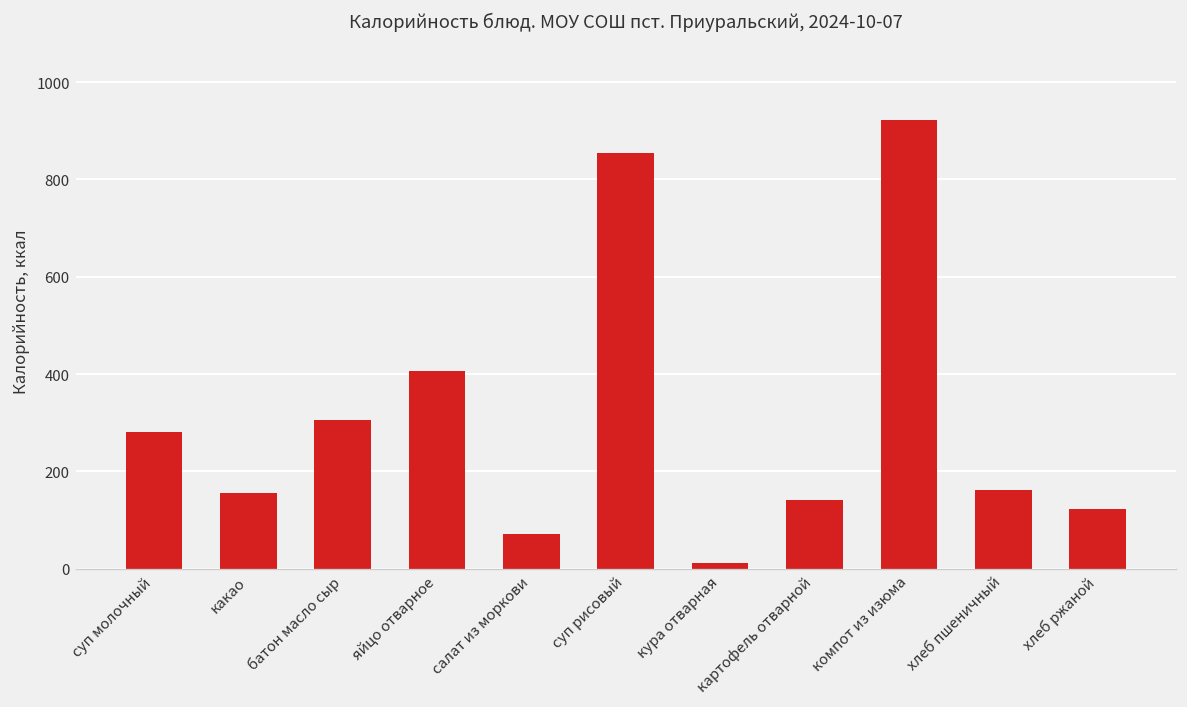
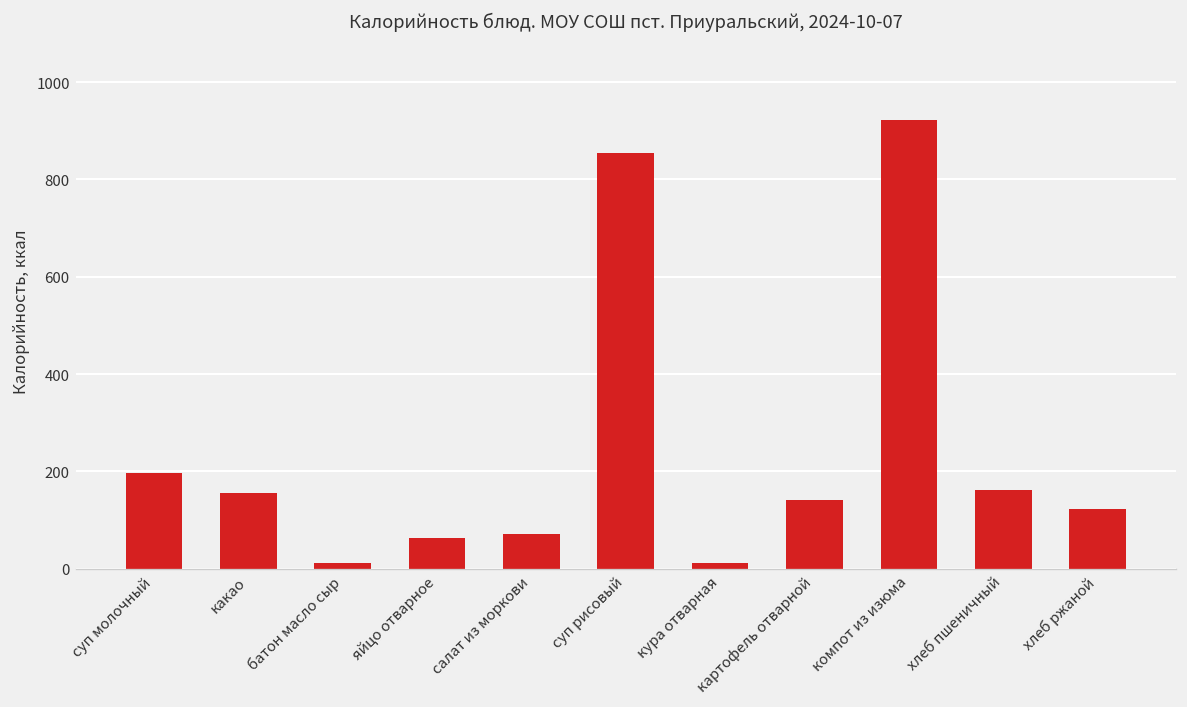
суп молочный: 280 -> 200
батон масло сыр: 310 -> 10
яйцо отварное: 410 -> 60
